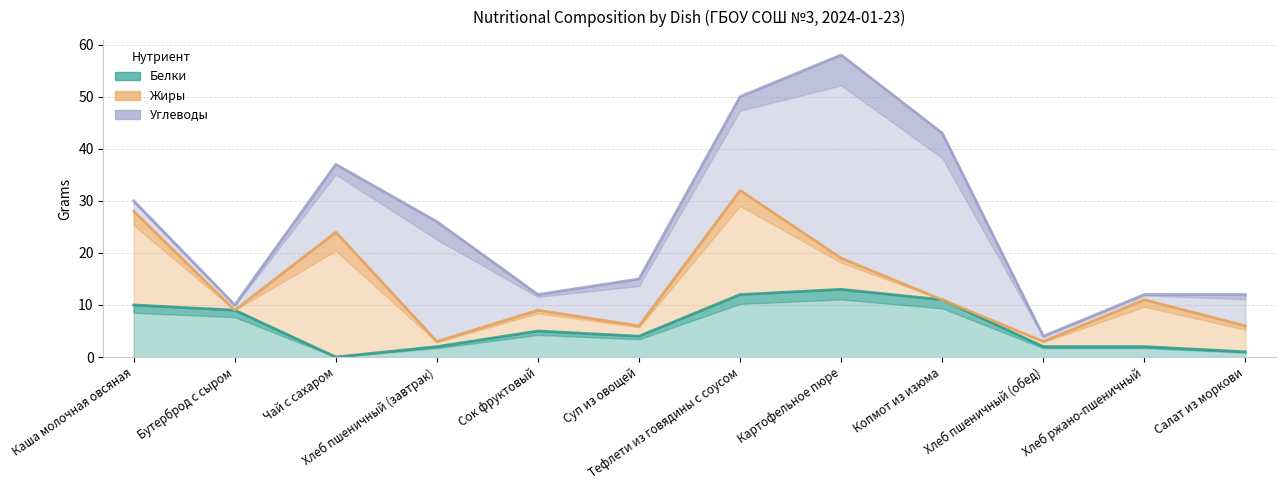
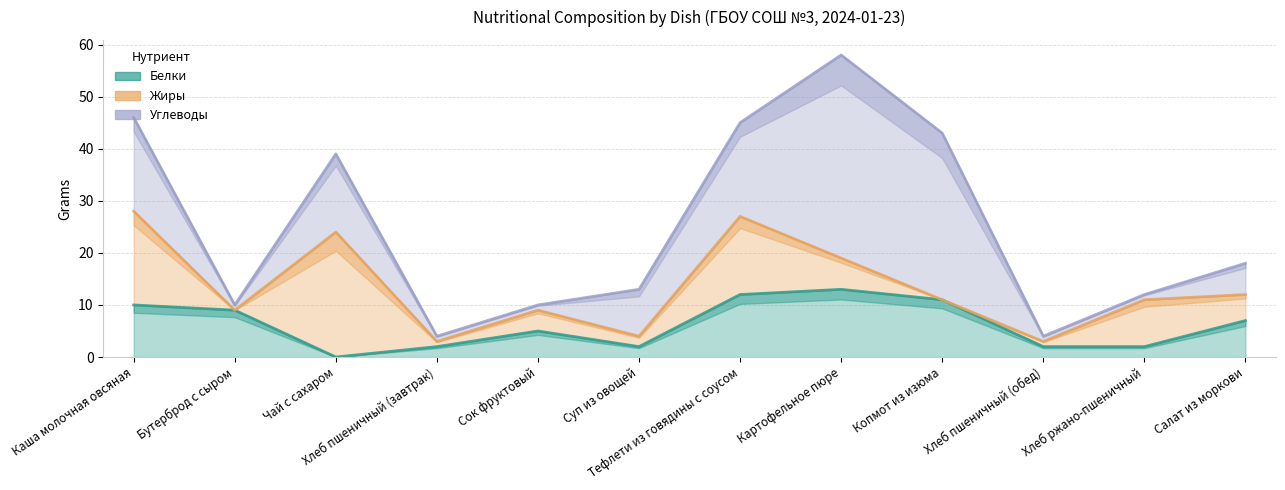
Углеводы, Каша молочная овсяная: 2 -> 18
Углеводы, Чай с сахаром: 13 -> 15
Углеводы, Хлеб пшеничный (завтрак): 23 -> 1
Углеводы, Сок фруктовый: 3 -> 1
Белки, Суп из овощей: 4 -> 2
Жиры, Тефлети из говядины с соусом: 20 -> 15
Белки, Салат из моркови: 1 -> 7
